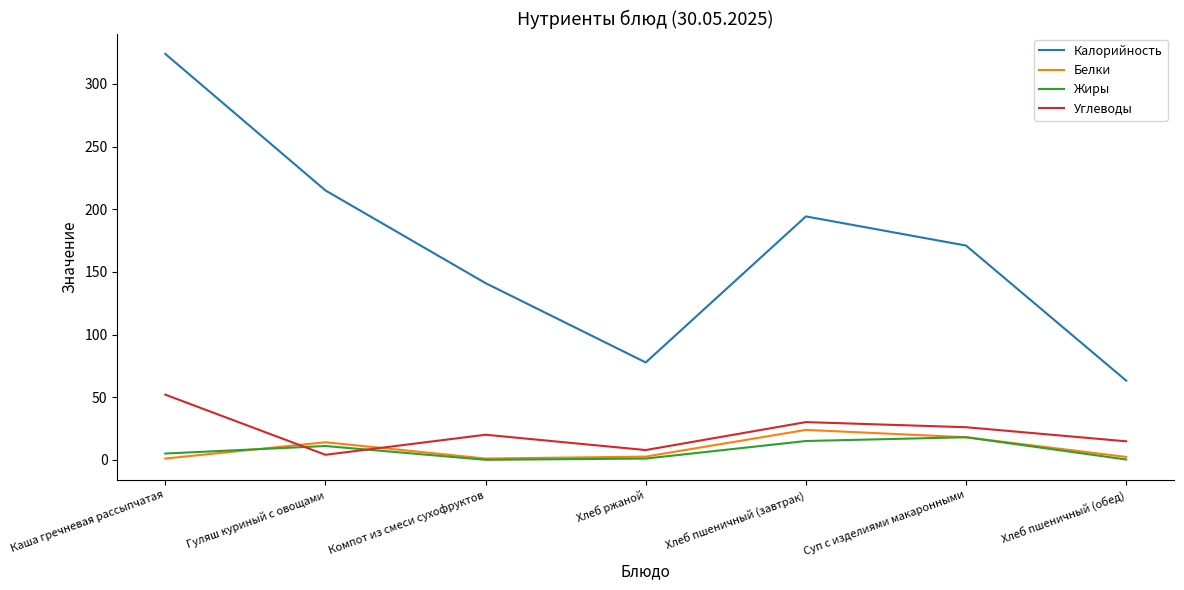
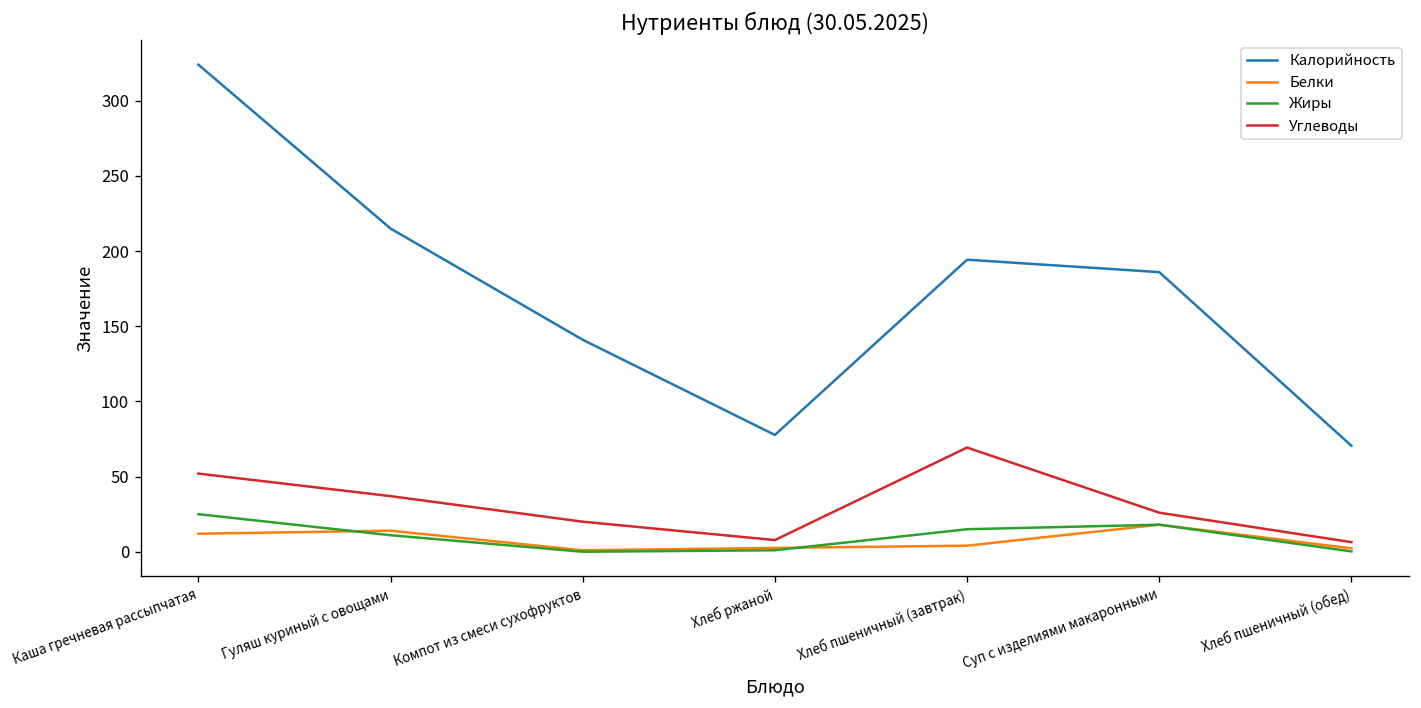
Белки, Каша гречневая рассыпчатая: 1 -> 12
Жиры, Каша гречневая рассыпчатая: 5 -> 25
Углеводы, Гуляш куриный с овощами: 4 -> 37
Белки, Хлеб пшеничный (завтрак): 24 -> 4
Углеводы, Хлеб пшеничный (завтрак): 30 -> 69
Калорийность, Суп с изделиями макаронными: 171 -> 186
Калорийность, Хлеб пшеничный (обед): 63 -> 71
Углеводы, Хлеб пшеничный (обед): 15 -> 6
